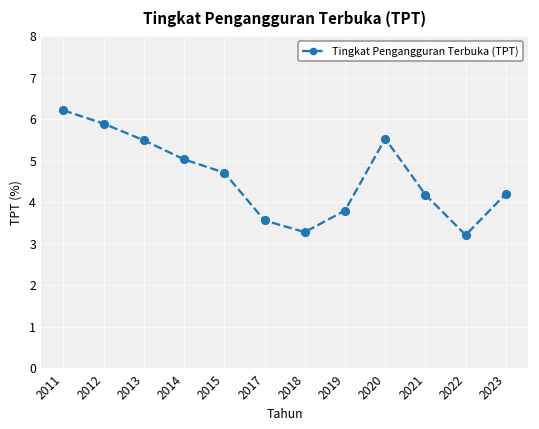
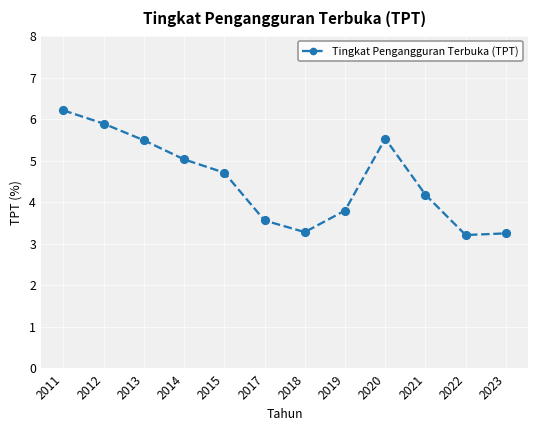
2023: 4.2 -> 3.3
